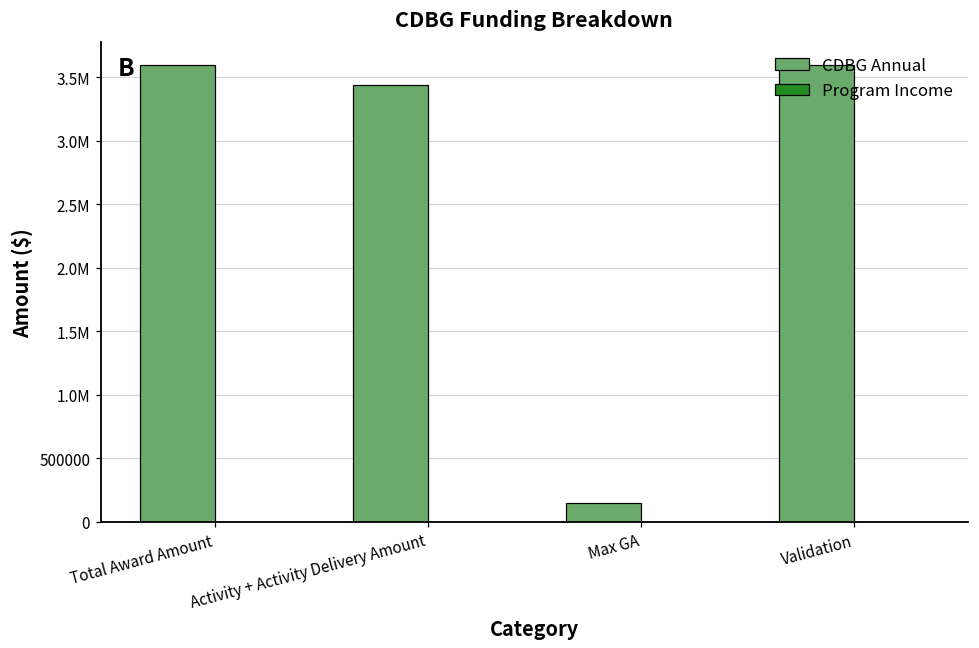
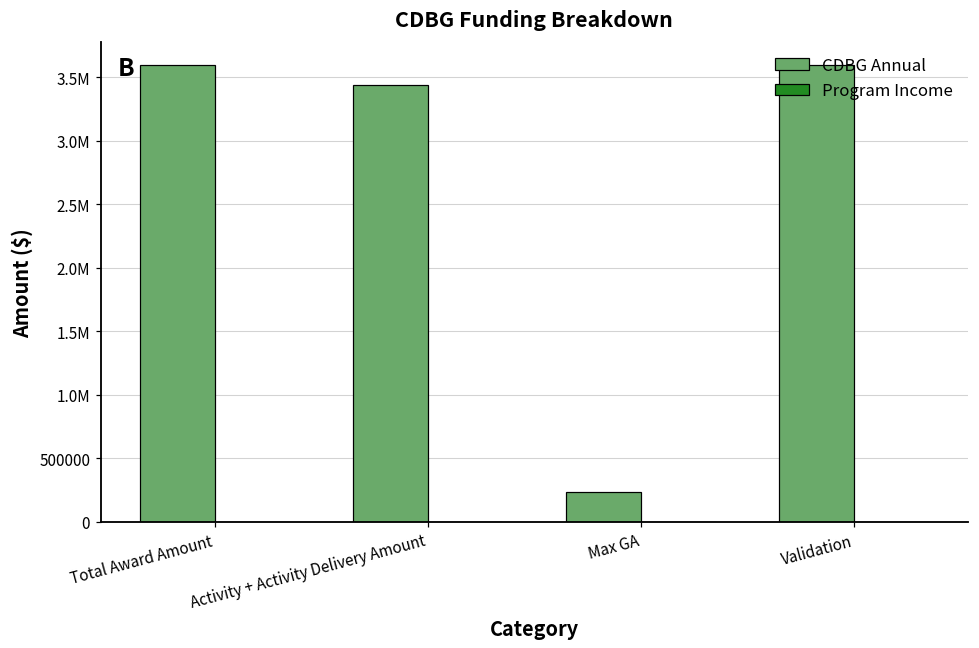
CDBG Annual, Max GA: 150000 -> 240000
